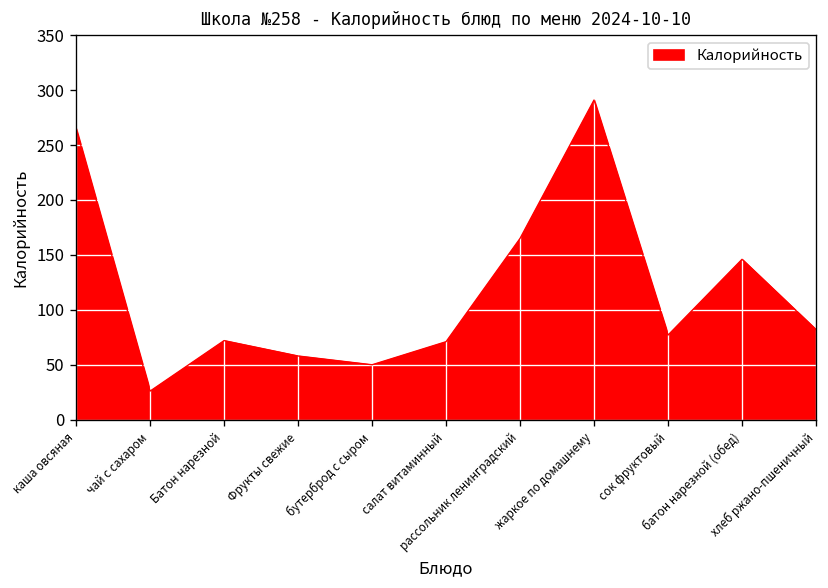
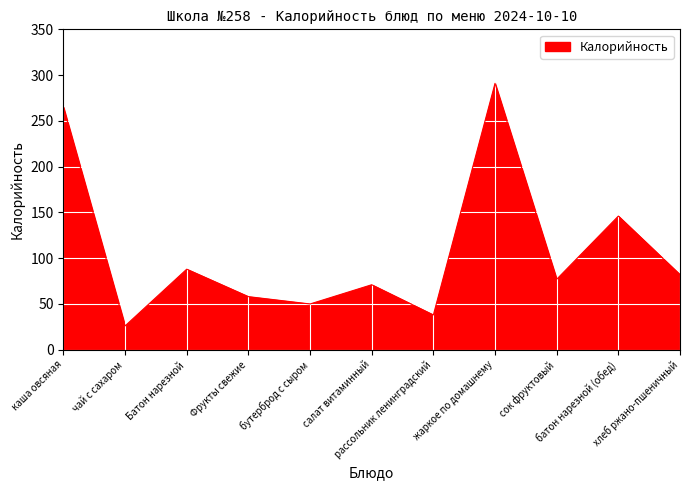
Батон нарезной: 70 -> 90
рассольник ленинградский: 170 -> 40
